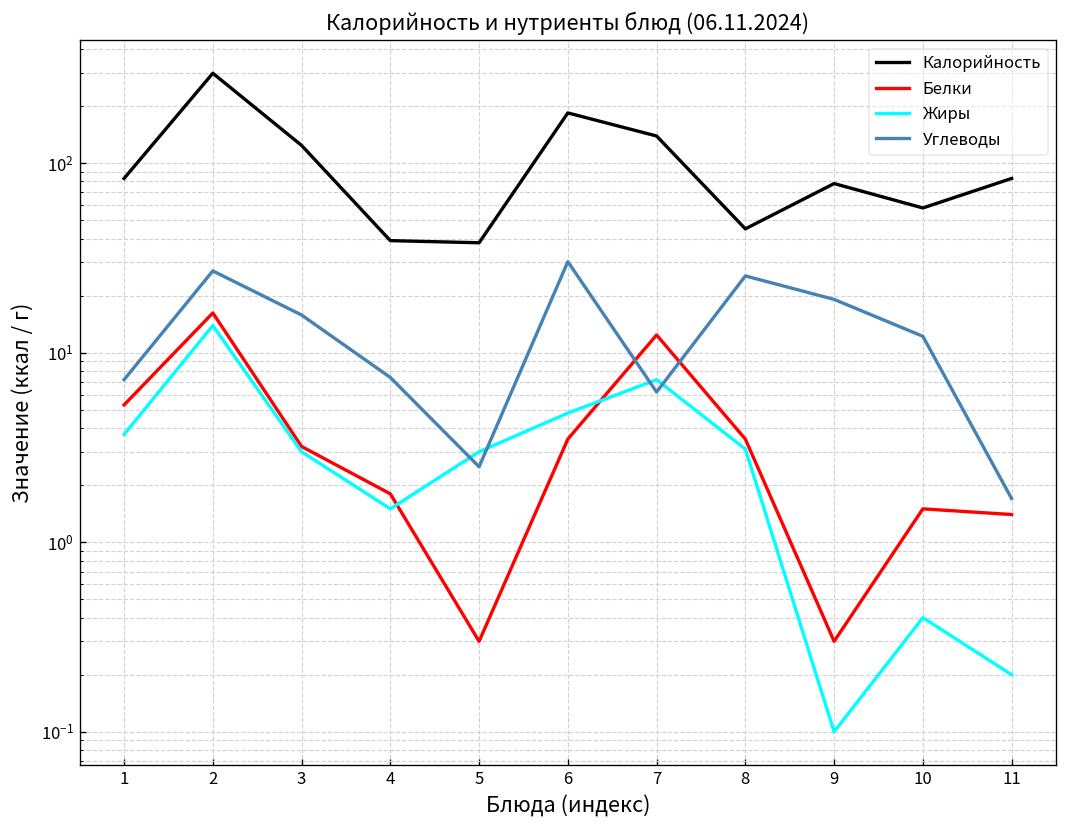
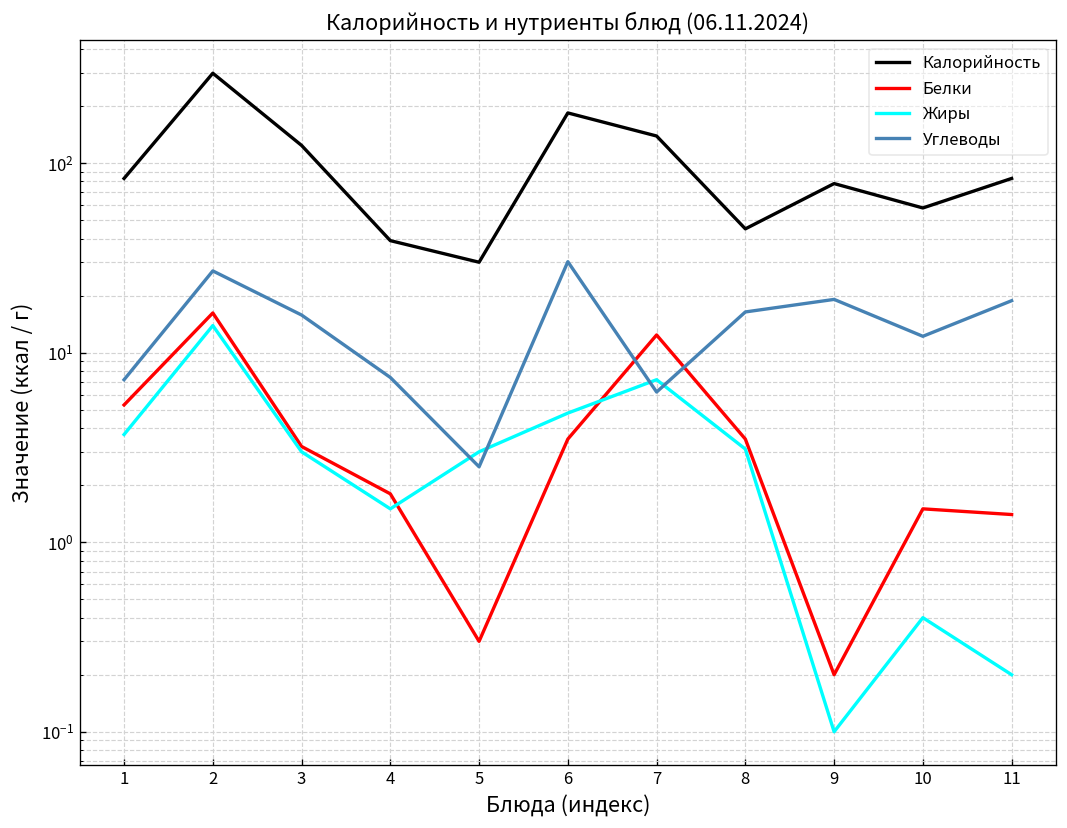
Калорийность, 5: 38 -> 30
Углеводы, 8: 25 -> 16
Белки, 9: 0.3 -> 0.2
Углеводы, 11: 1.7 -> 19
